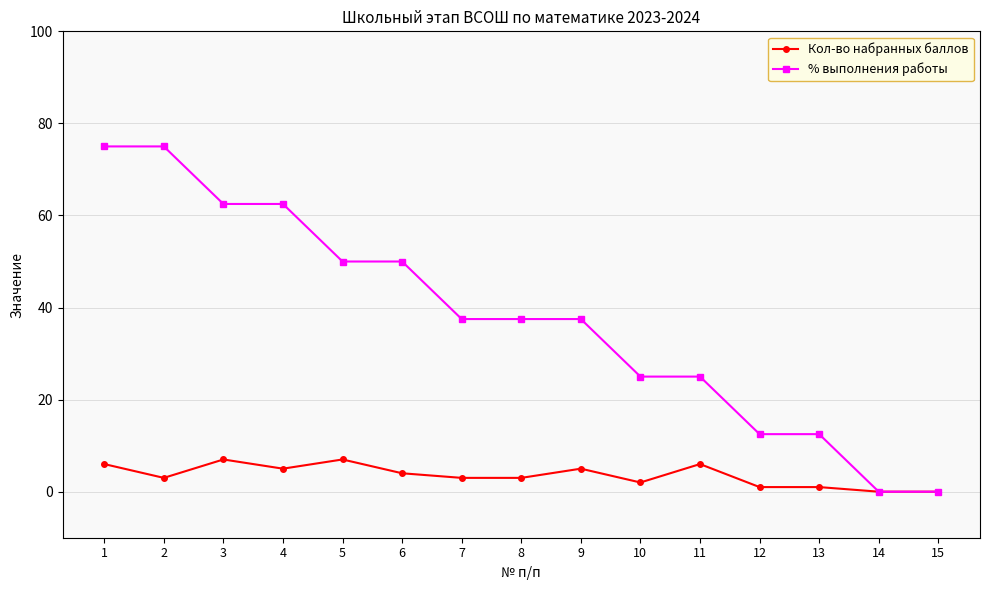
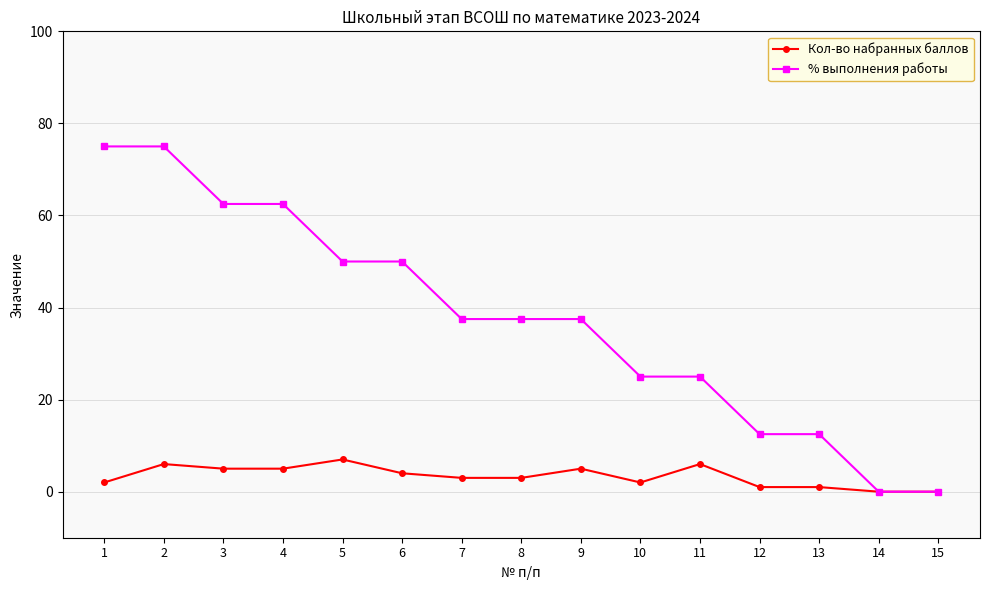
Кол-во набранных баллов, 1: 6 -> 2
Кол-во набранных баллов, 2: 3 -> 6
Кол-во набранных баллов, 3: 7 -> 5
